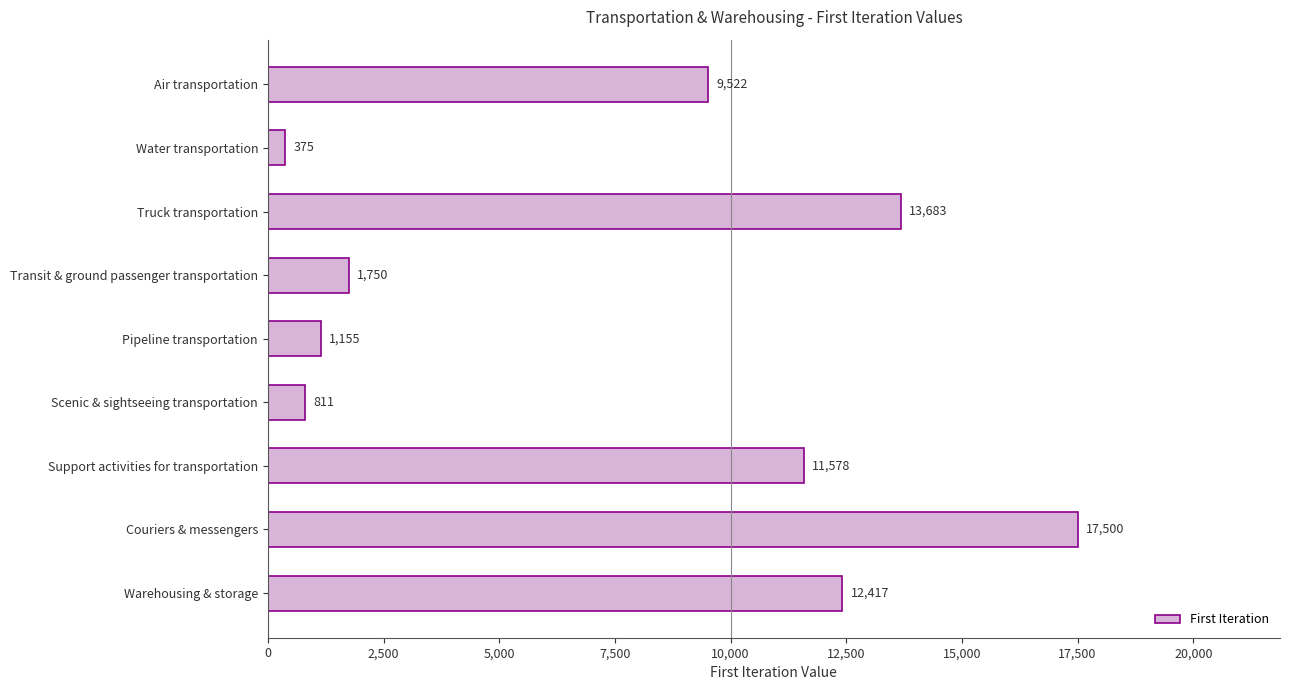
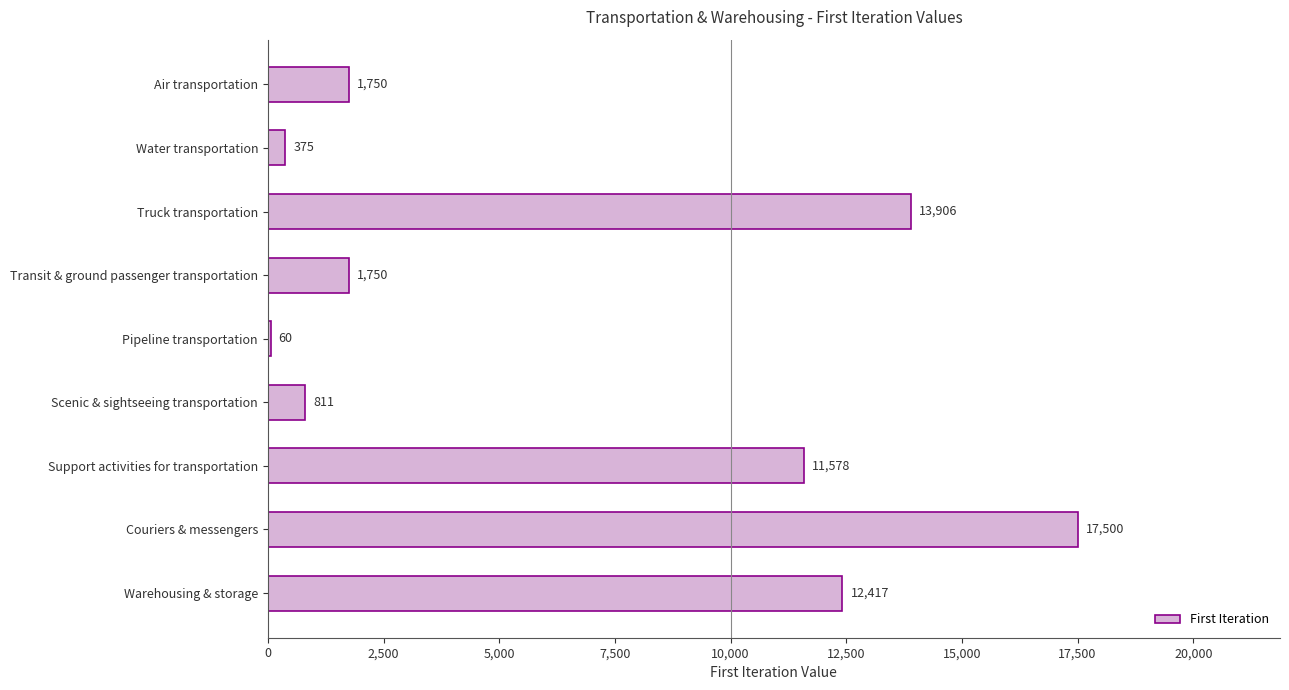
Air transportation: 9,522 -> 1,750
Truck transportation: 13,683 -> 13,906
Pipeline transportation: 1,155 -> 60
